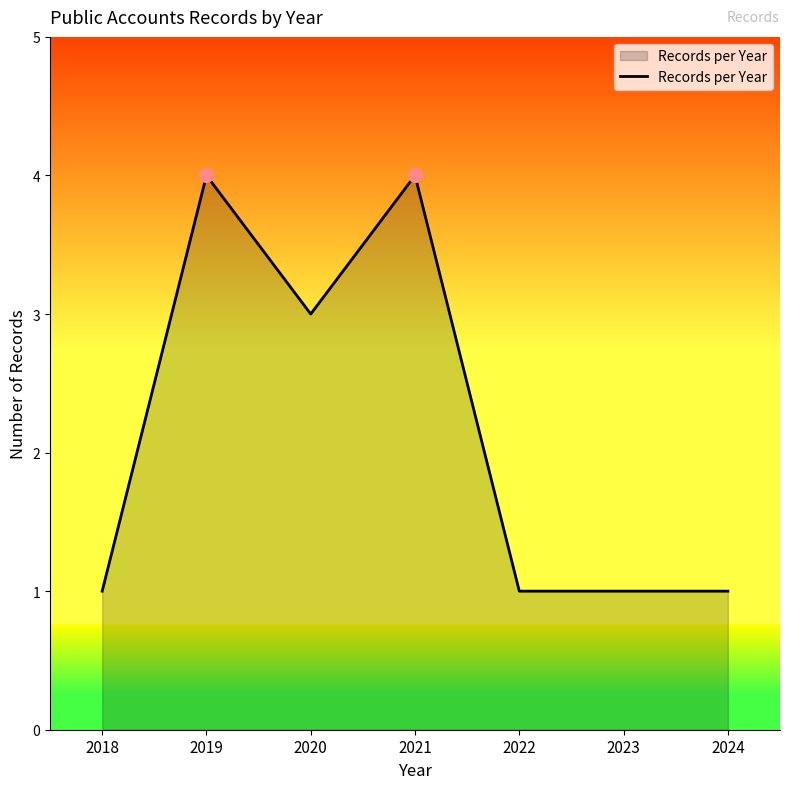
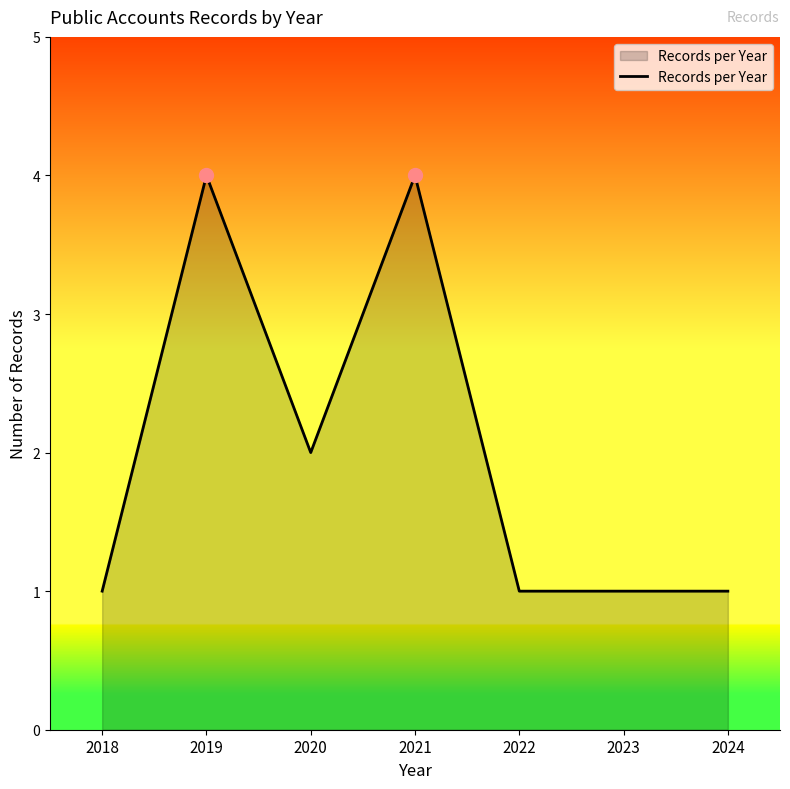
Records per Year, 2020: 3 -> 2
